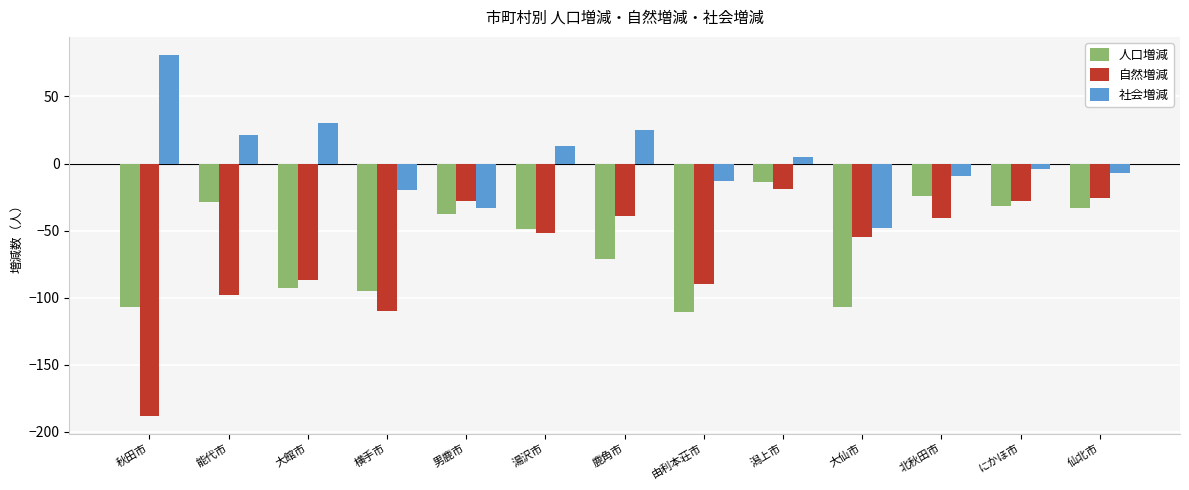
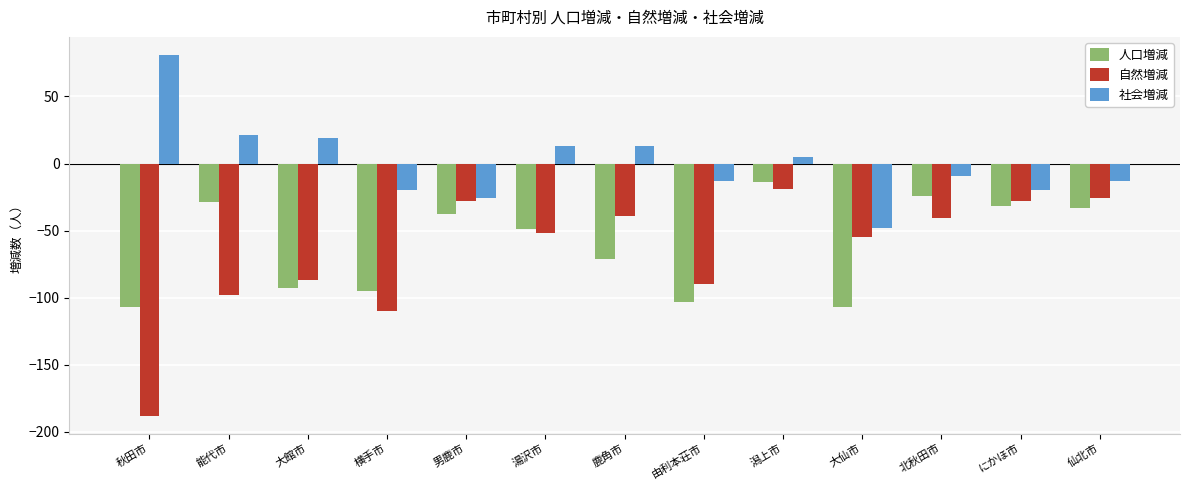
社会増減, 大館市: 30 -> 19
社会増減, 男鹿市: -33 -> -26
社会増減, 鹿角市: 25 -> 13
人口増減, 由利本荘市: -111 -> -103
社会増減, にかほ市: -4 -> -20
社会増減, 仙北市: -7 -> -13
